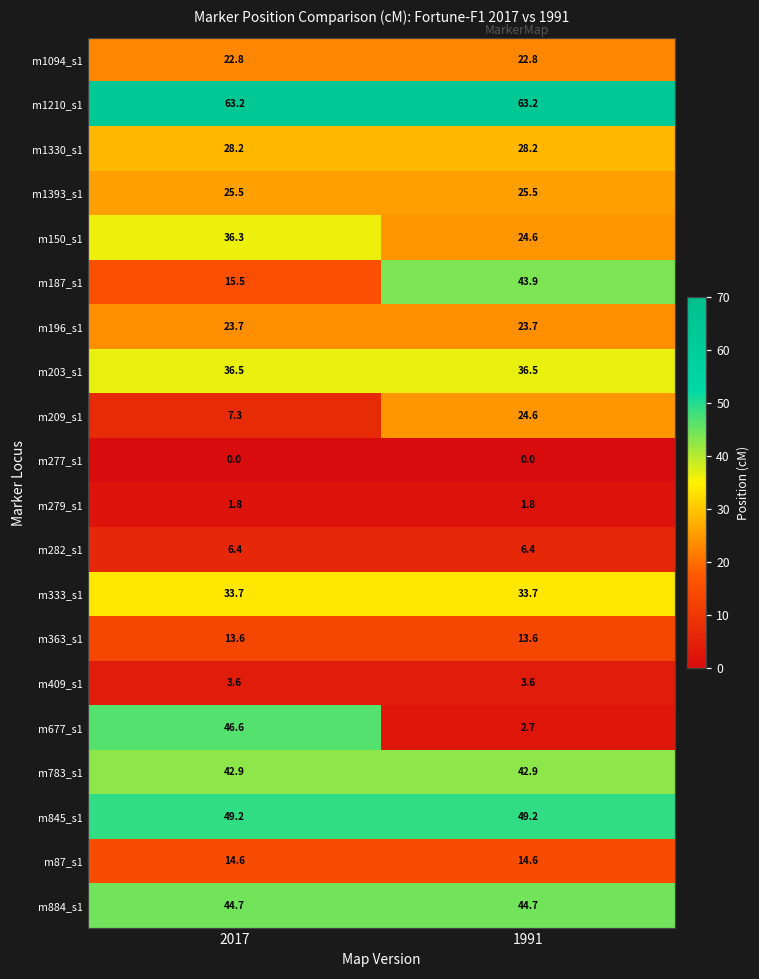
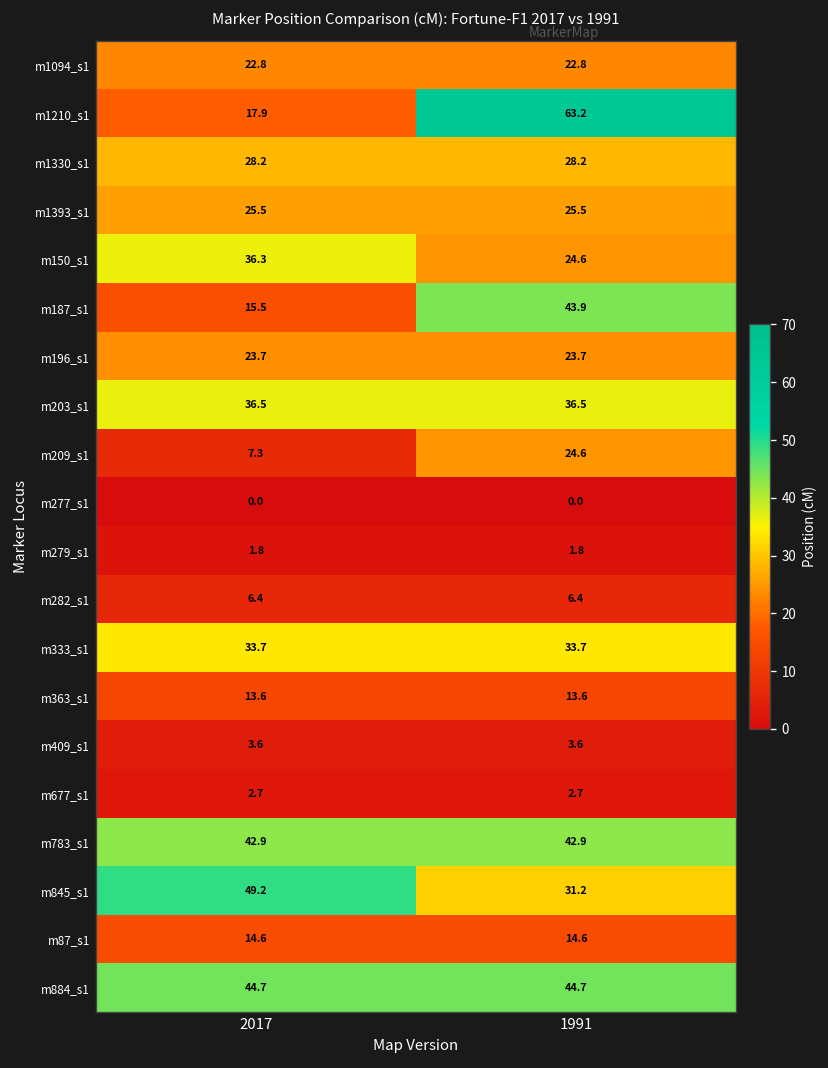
m1210_s1, 2017: 63.2 -> 17.9
m677_s1, 2017: 46.6 -> 2.7
m845_s1, 1991: 49.2 -> 31.2
